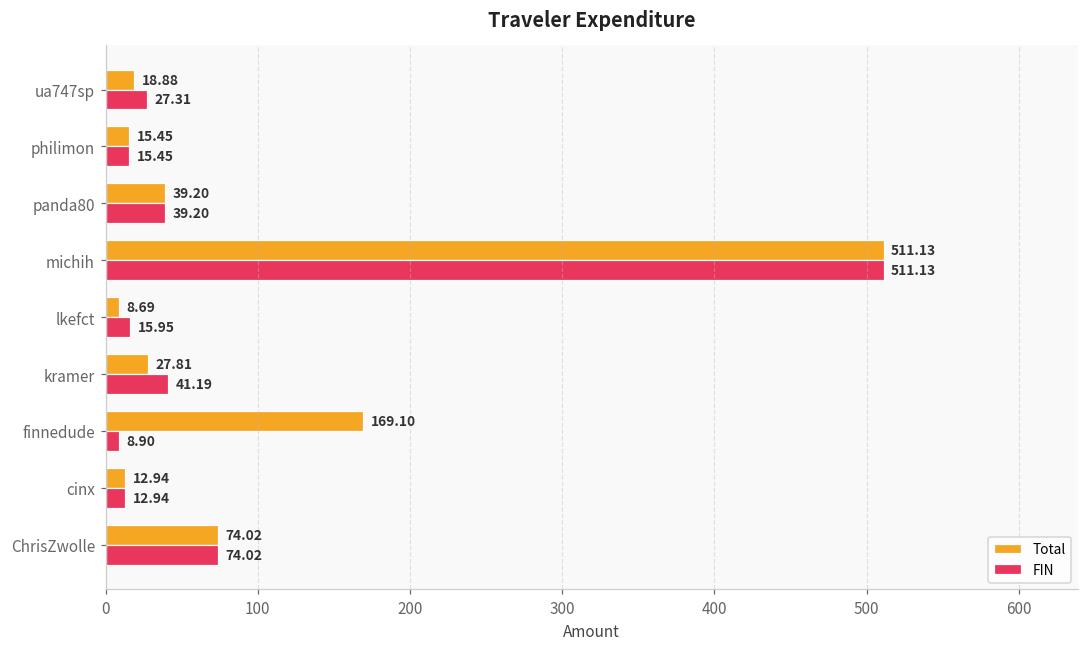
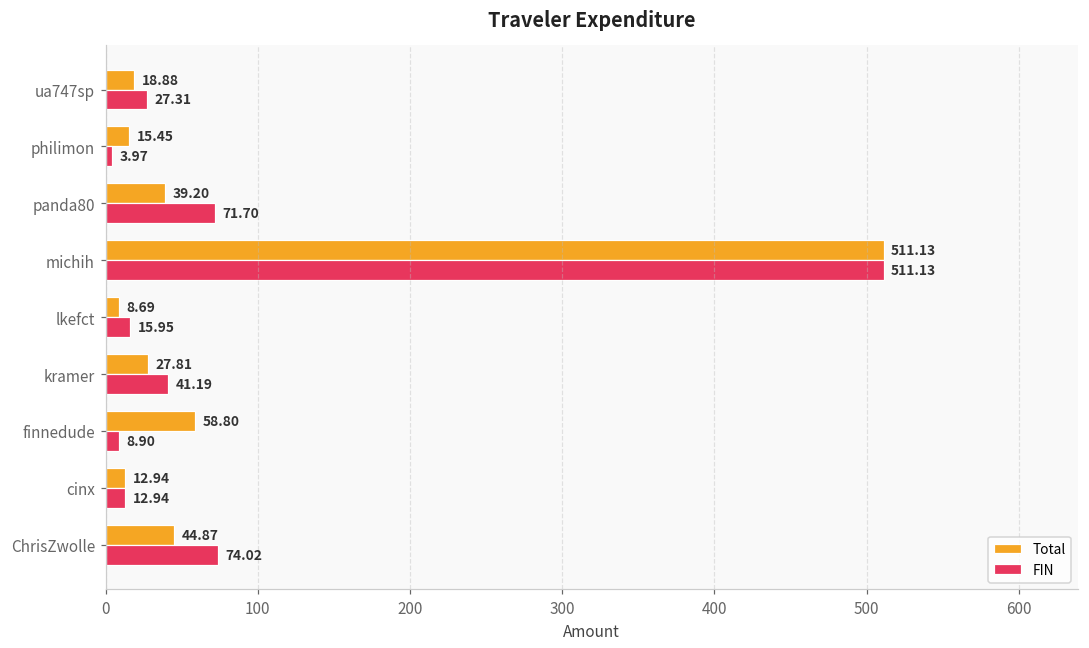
FIN, philimon: 15.45 -> 3.97
FIN, panda80: 39.20 -> 71.70
Total, finnedude: 169.10 -> 58.80
Total, ChrisZwolle: 74.02 -> 44.87
